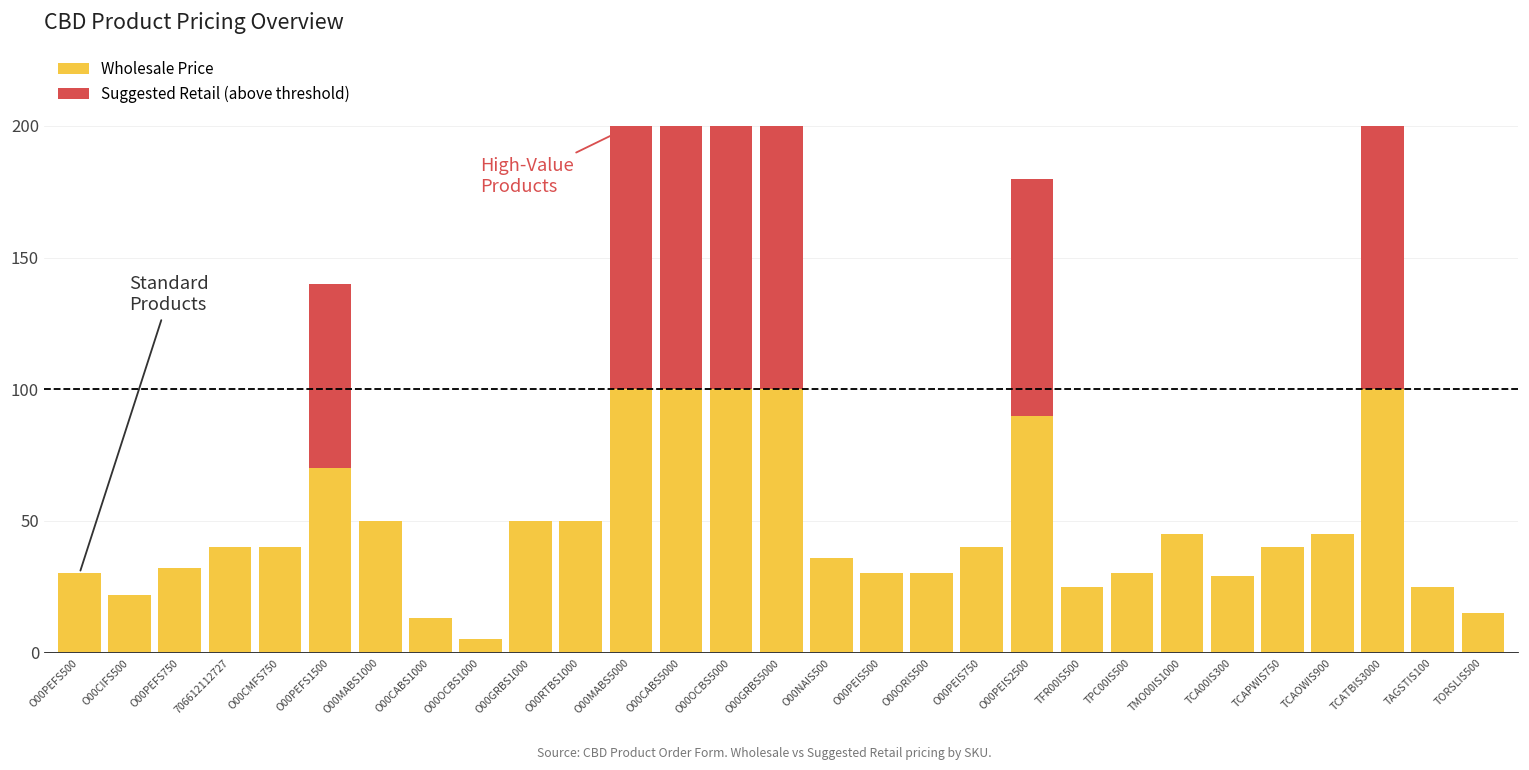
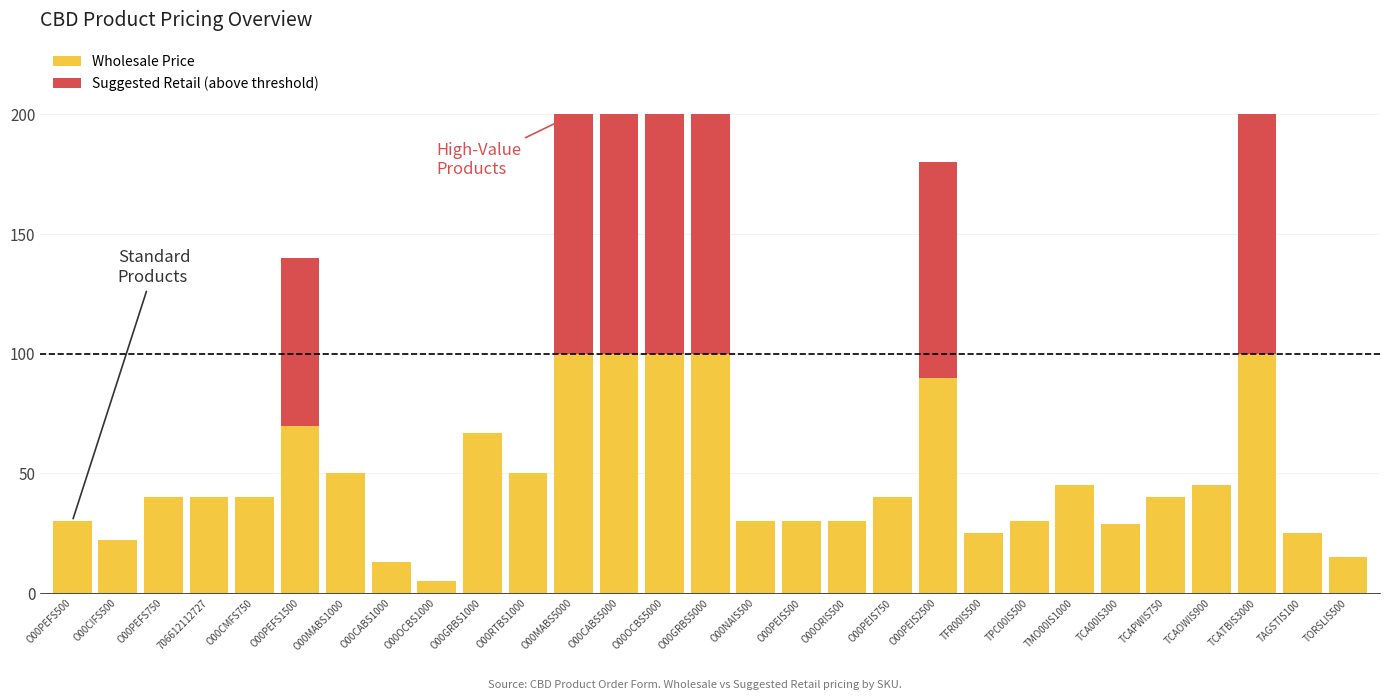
Wholesale Price, O00PEFS750: 32 -> 40
Wholesale Price, O00GRBS1000: 50 -> 67
Wholesale Price, O00NAIS500: 36 -> 30
